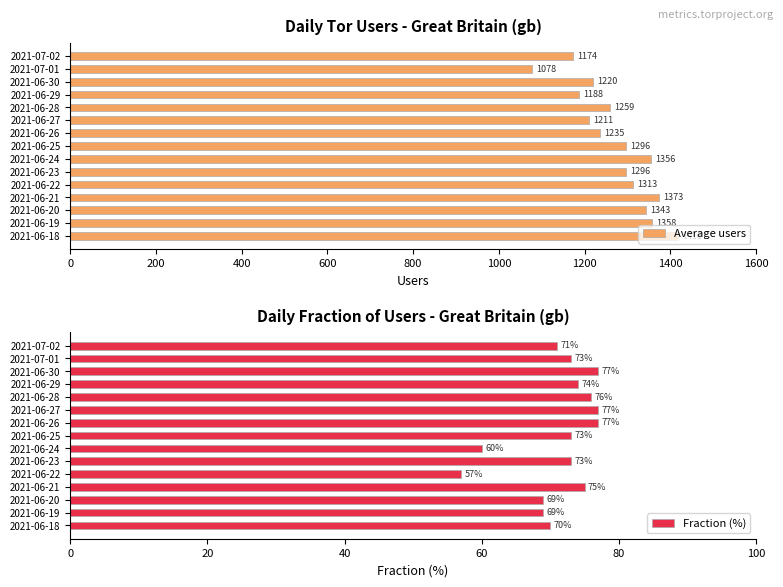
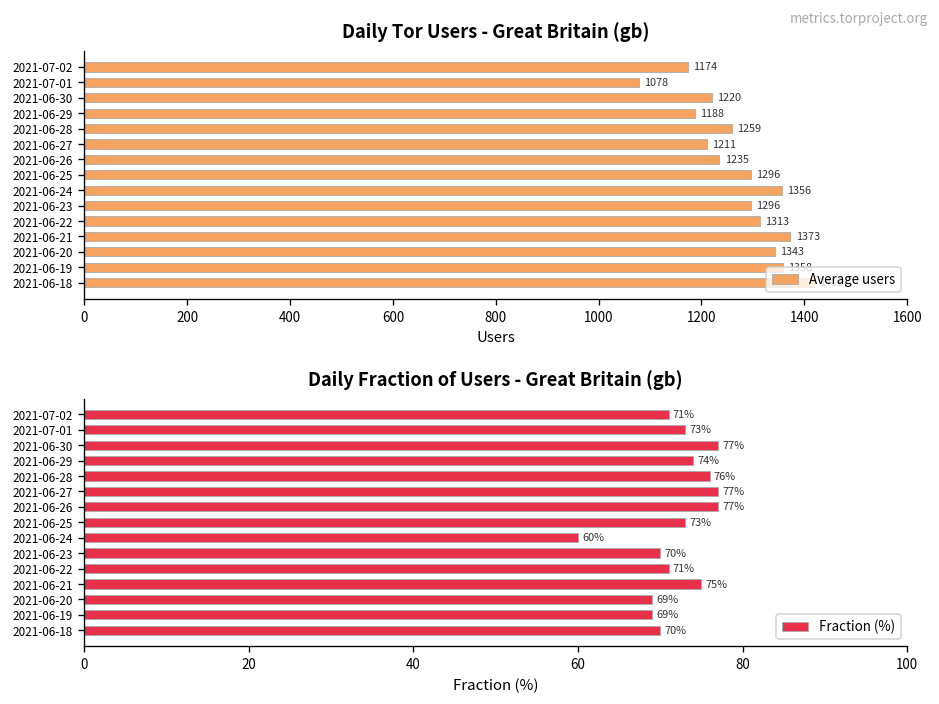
Daily Fraction of Users - Great Britain (gb), 2021-06-23: 73% -> 70%
Daily Fraction of Users - Great Britain (gb), 2021-06-22: 57% -> 71%
